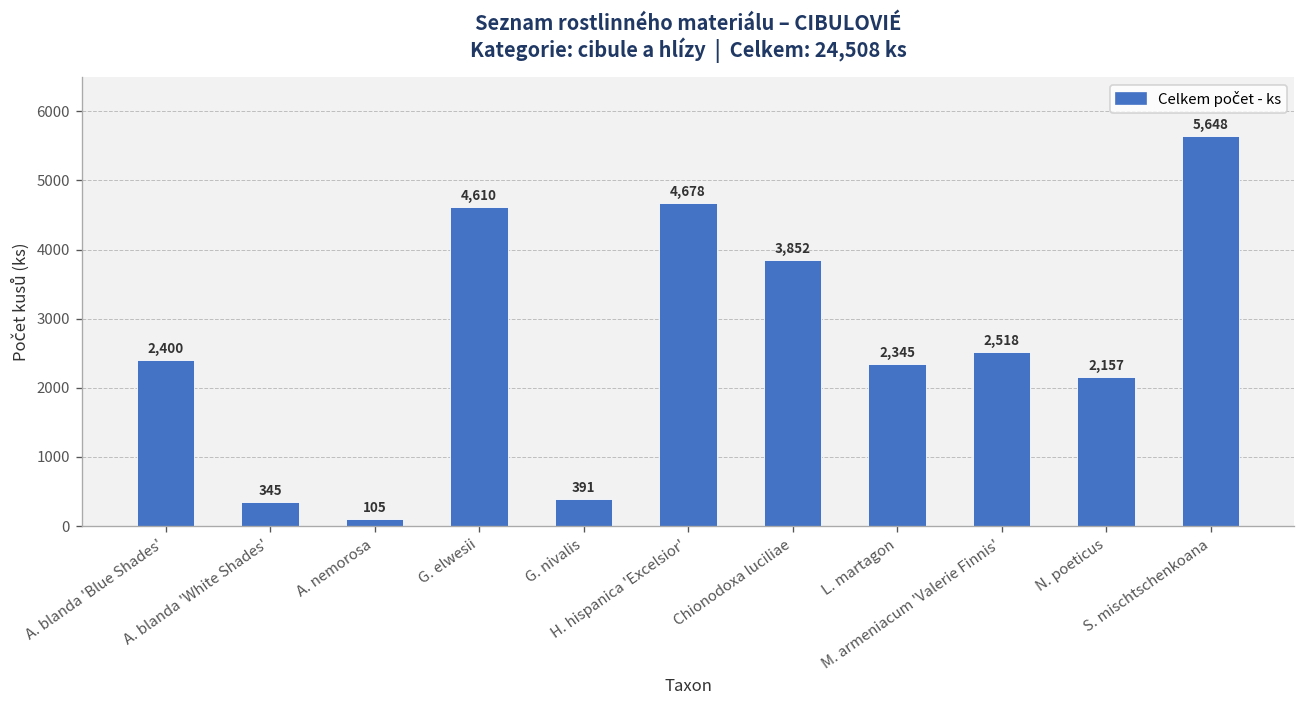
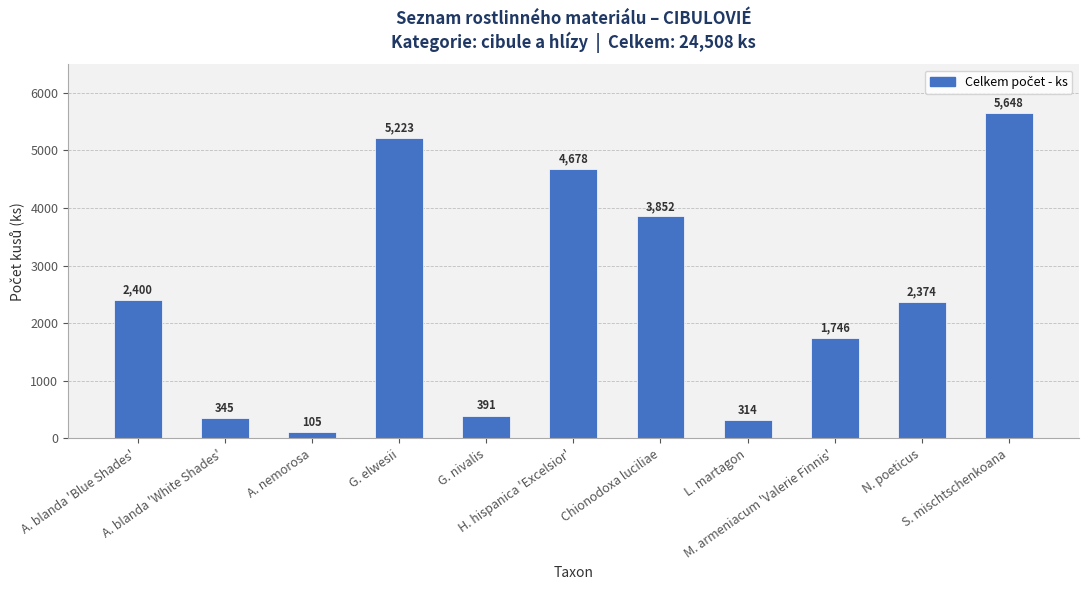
G. elwesii: 4,610 -> 5,223
L. martagon: 2,345 -> 314
M. armeniacum 'Valerie Finnis': 2,518 -> 1,746
N. poeticus: 2,157 -> 2,374
